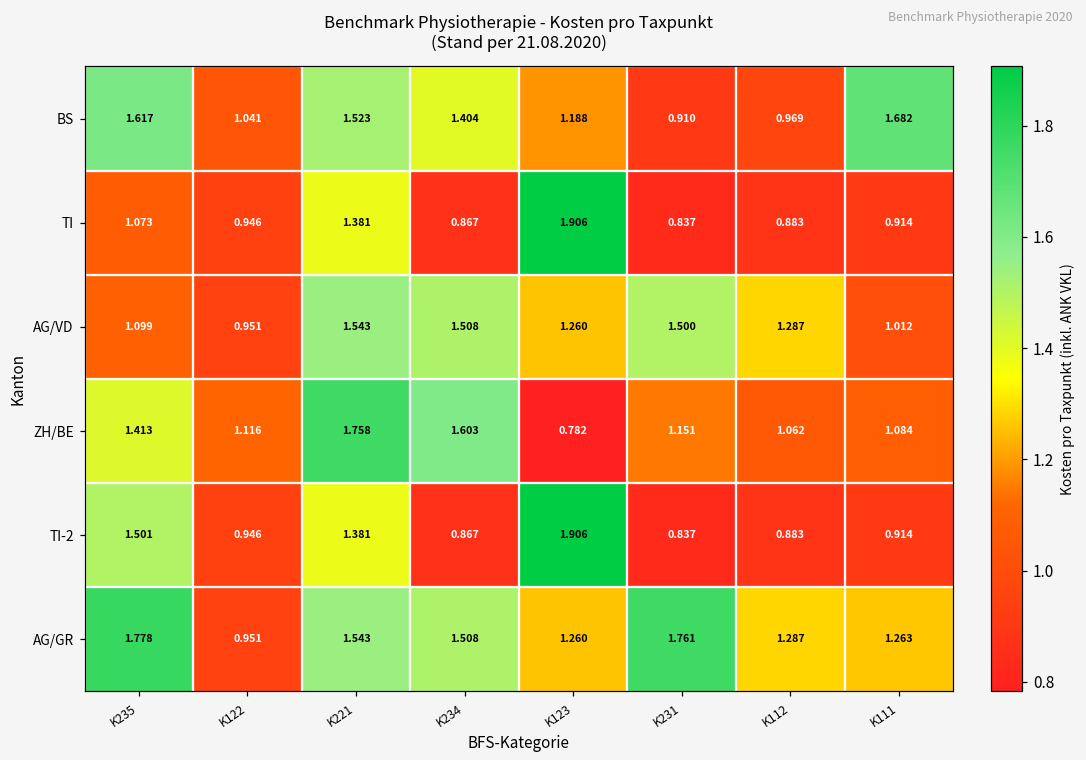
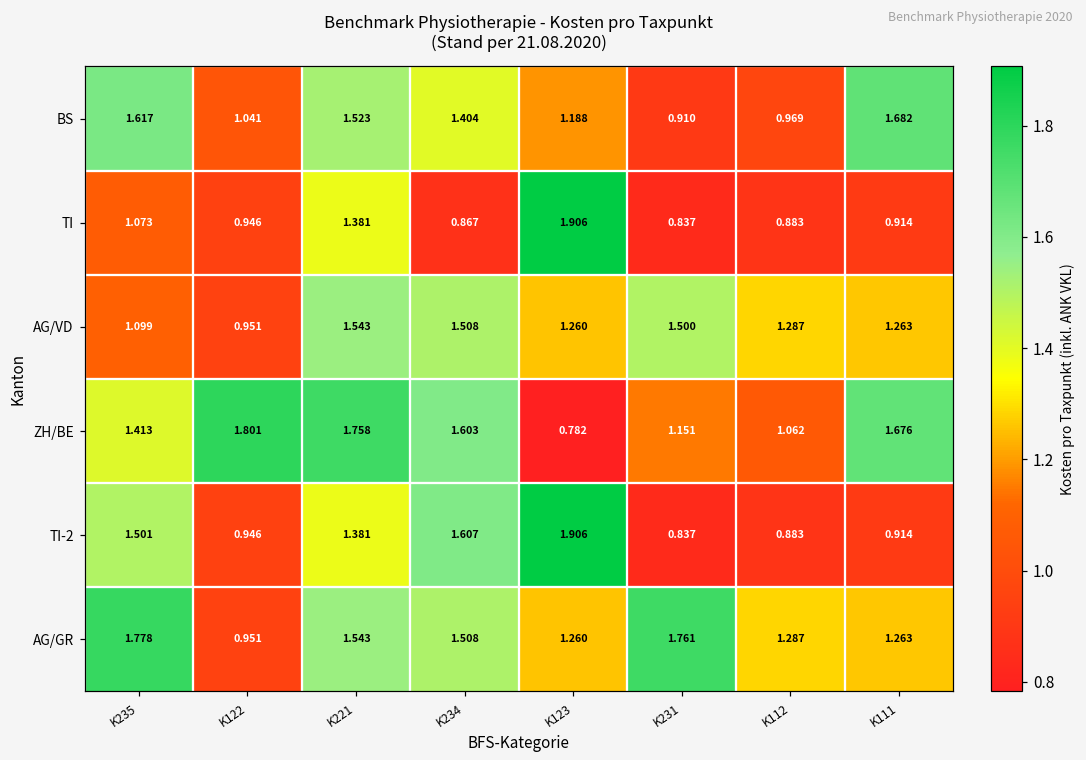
AG/VD, K111: 1.012 -> 1.263
ZH/BE, K122: 1.116 -> 1.801
ZH/BE, K111: 1.084 -> 1.676
TI-2, K234: 0.867 -> 1.607
